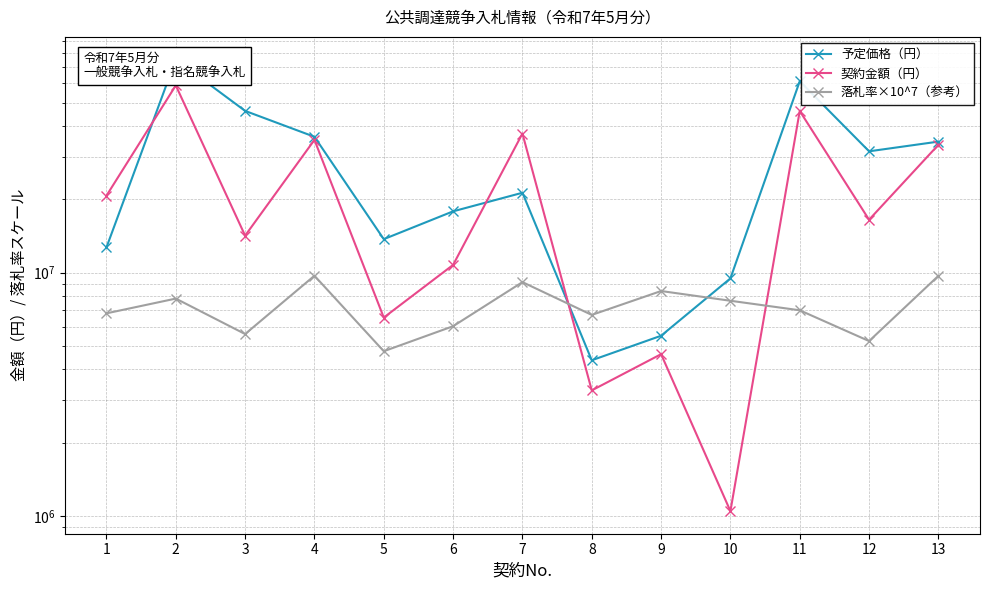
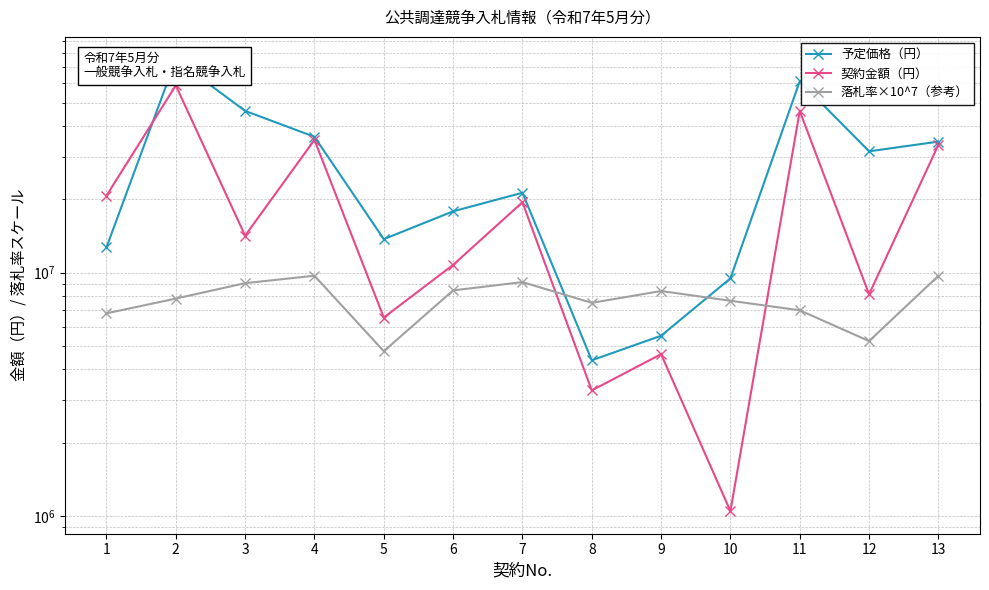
落札率×10^7（参考）, 3: 5600000 -> 9100000
落札率×10^7（参考）, 6: 6000000 -> 8500000
契約金額（円）, 7: 37000000 -> 19000000
落札率×10^7（参考）, 8: 6700000 -> 7500000
契約金額（円）, 12: 17000000 -> 8100000
